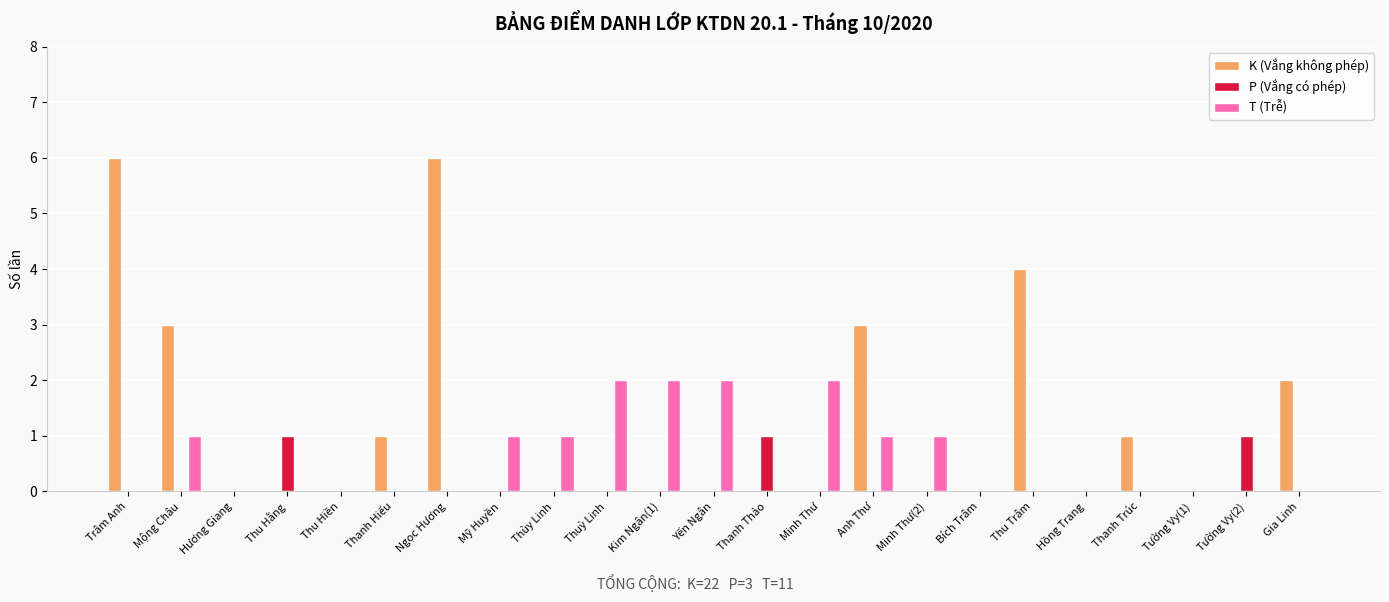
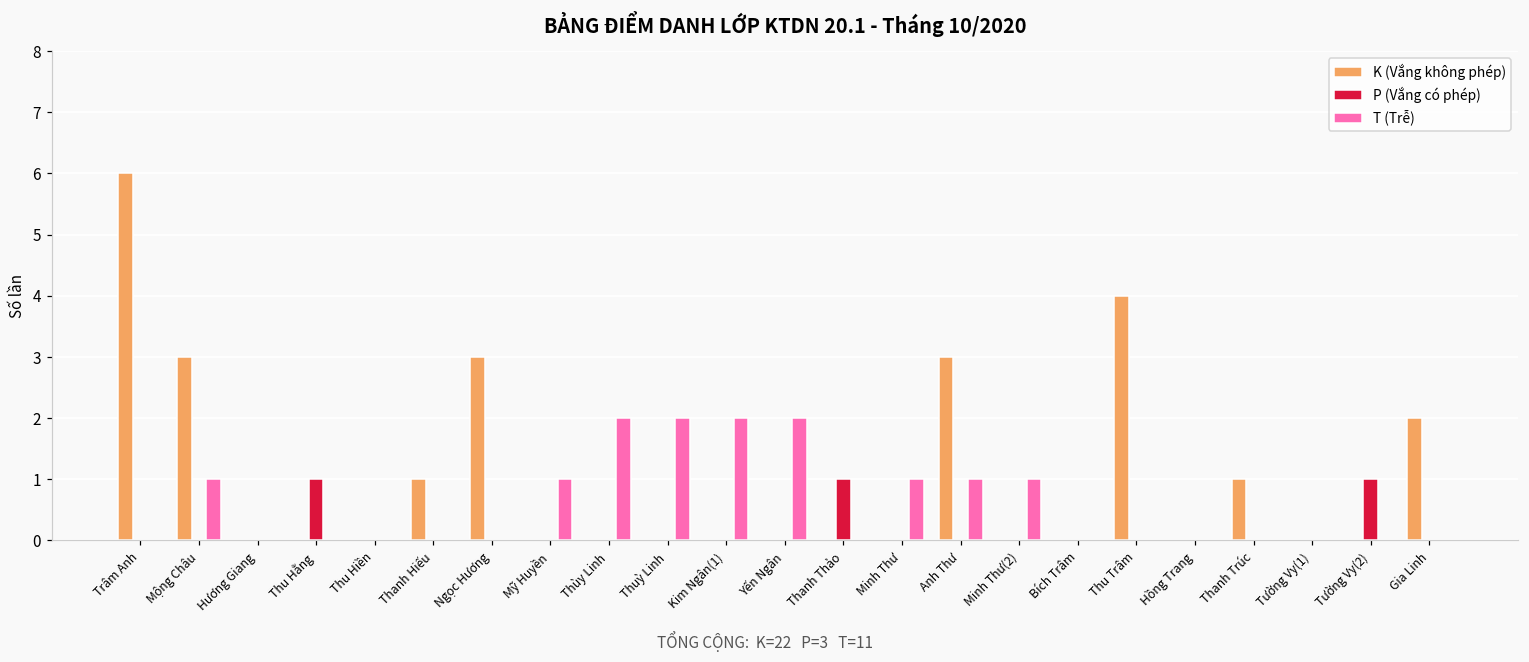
K (Vắng không phép), Ngọc Hương: 6 -> 3
T (Trễ), Thùy Linh: 1 -> 2
T (Trễ), Minh Thư: 2 -> 1
